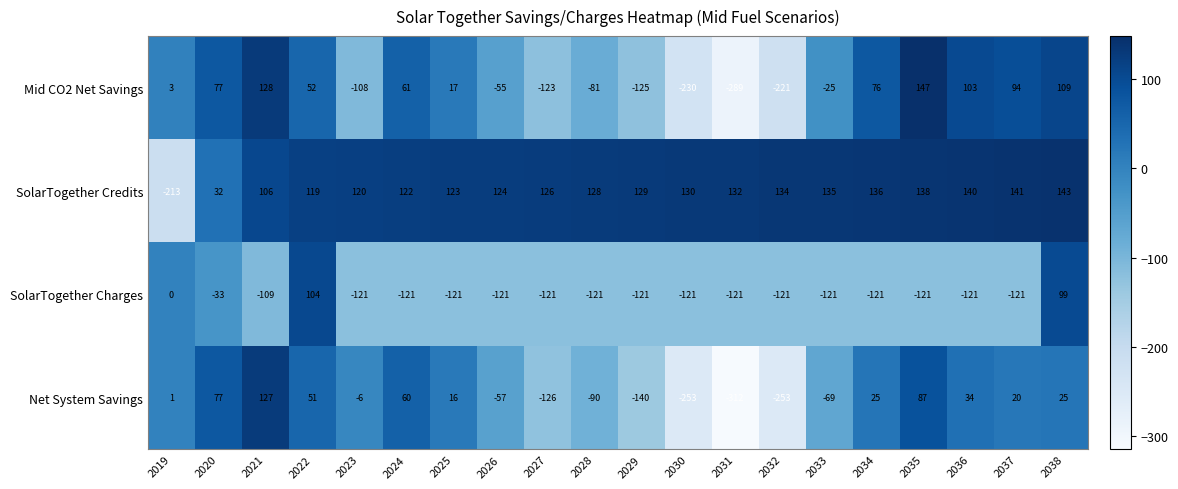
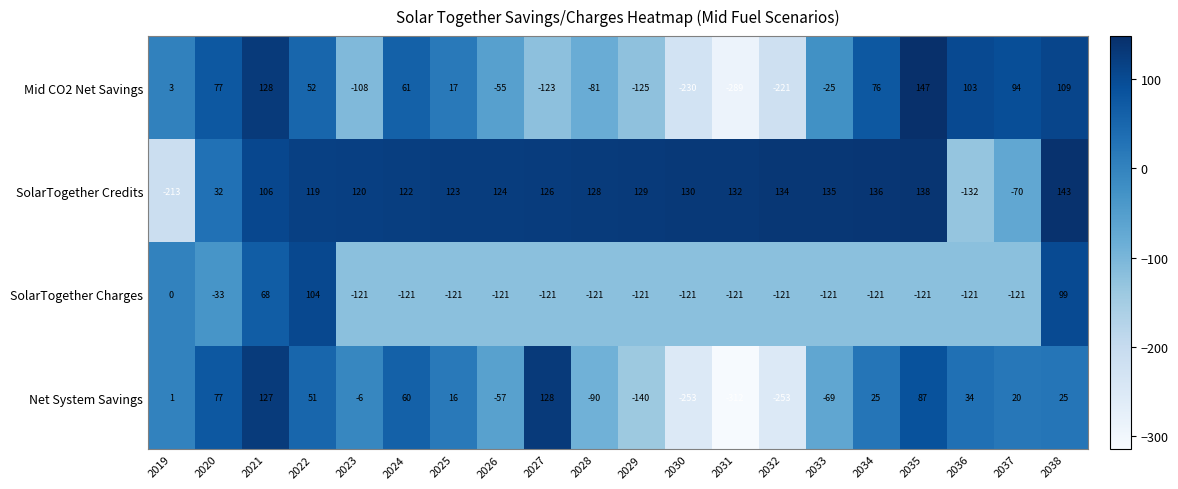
SolarTogether Credits, 2036: 140 -> -132
SolarTogether Credits, 2037: 141 -> -70
SolarTogether Charges, 2021: -109 -> 68
Net System Savings, 2027: -126 -> 128
